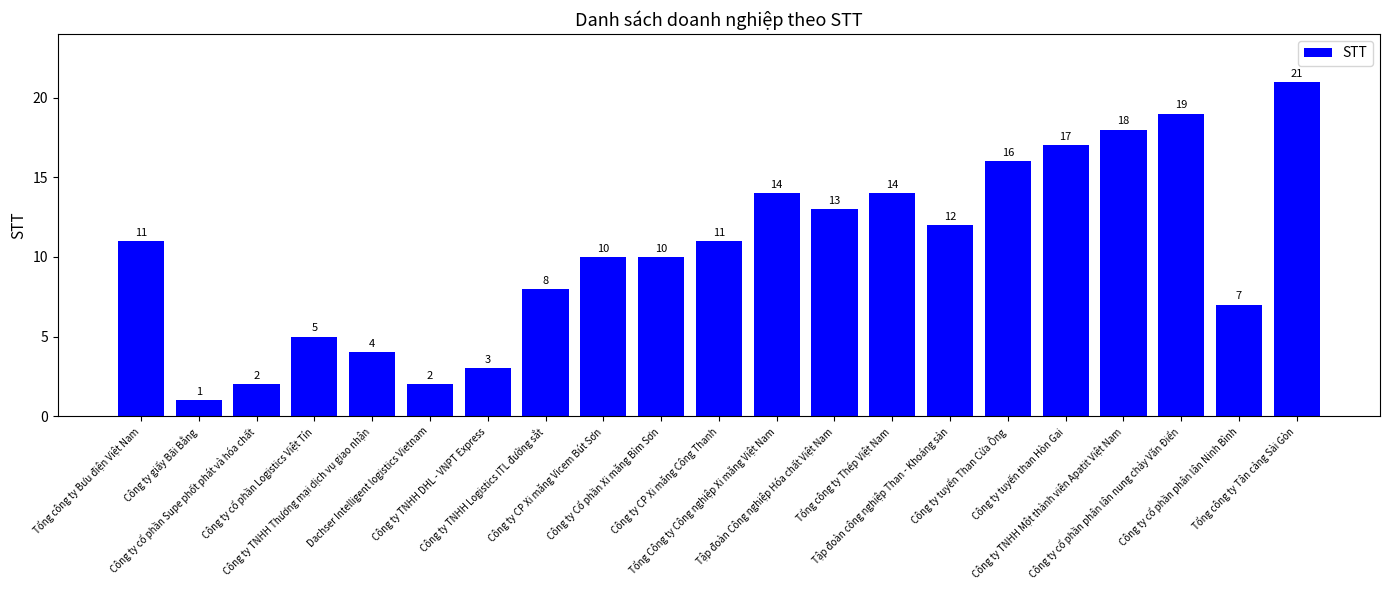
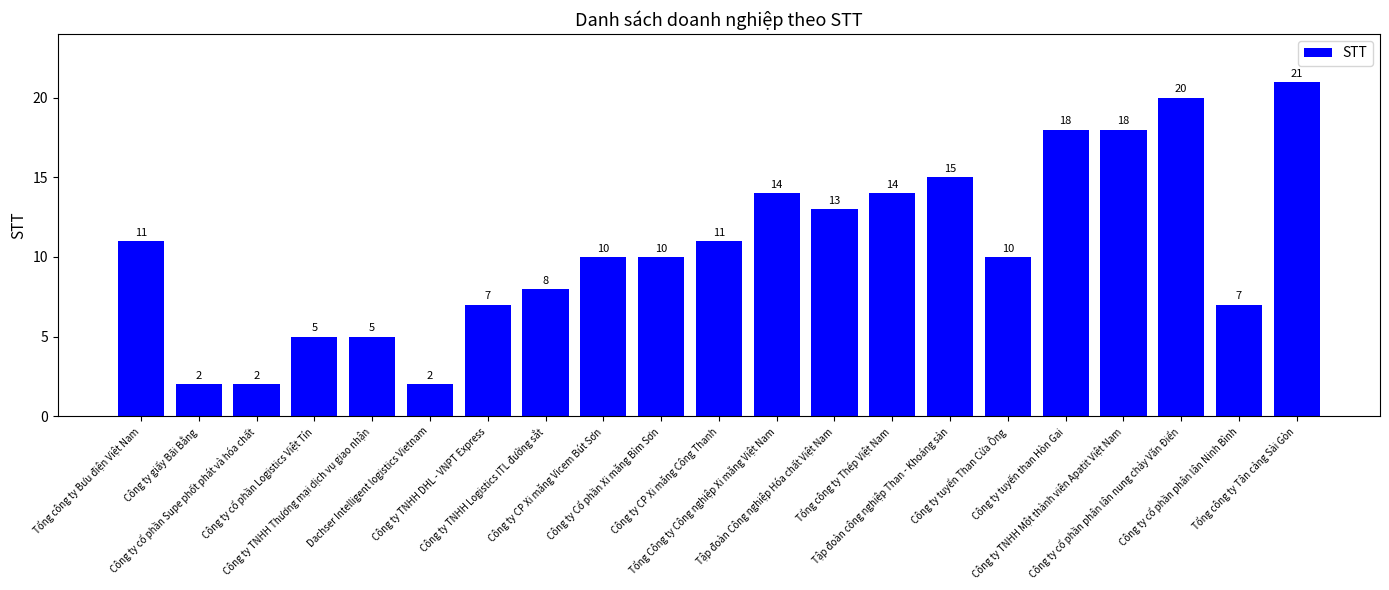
Công ty giấy Bãi Bằng: 1 -> 2
Công ty TNHH Thương mại dịch vụ giao nhận: 4 -> 5
Công ty TNHH DHL - VNPT Express: 3 -> 7
Tập đoàn công nghiệp Than - Khoáng sản: 12 -> 15
Công ty tuyển Than Cửa Ông: 16 -> 10
Công ty tuyến than Hòn Gai: 17 -> 18
Công ty cổ phần phân lân nung chảy Văn Điển: 19 -> 20
